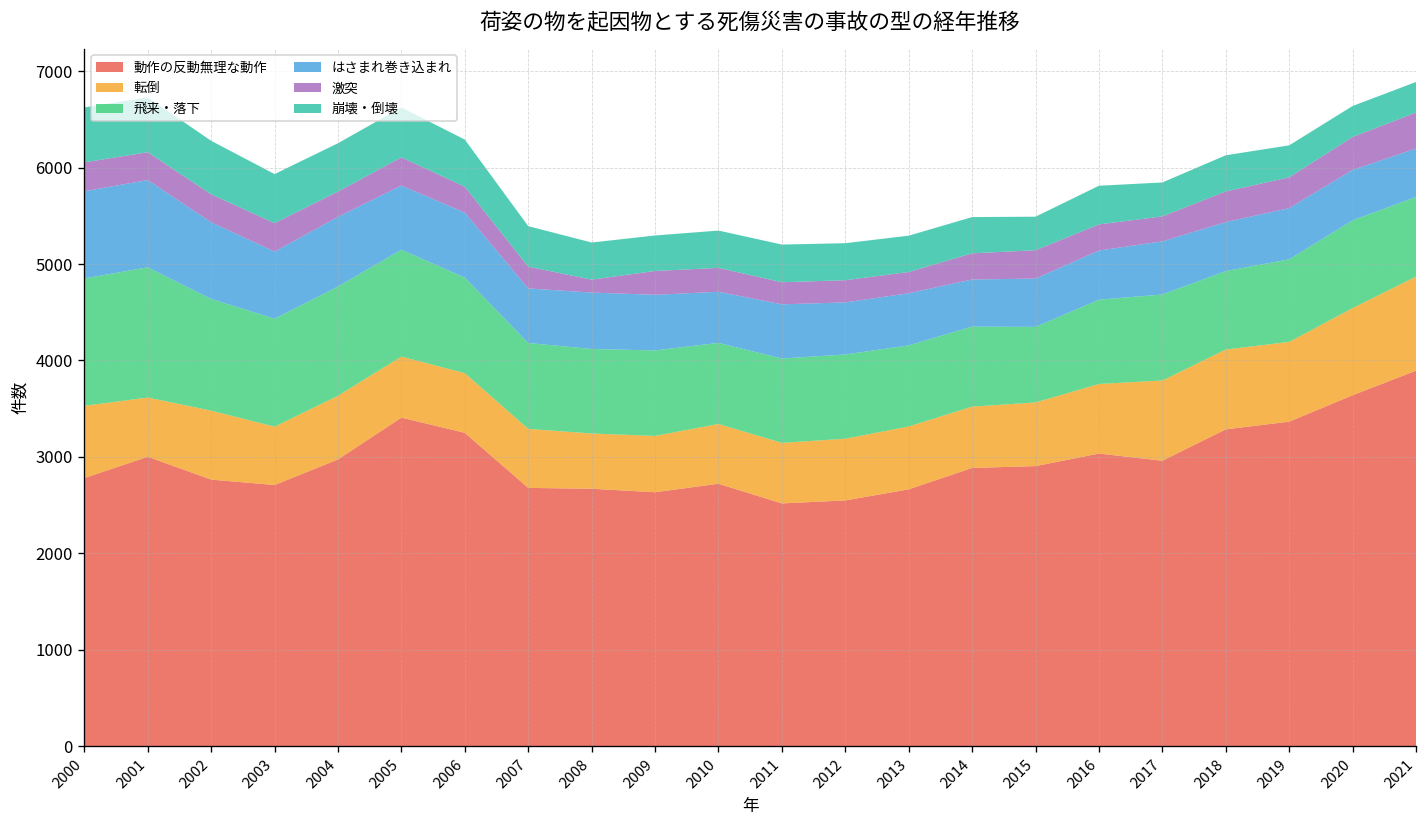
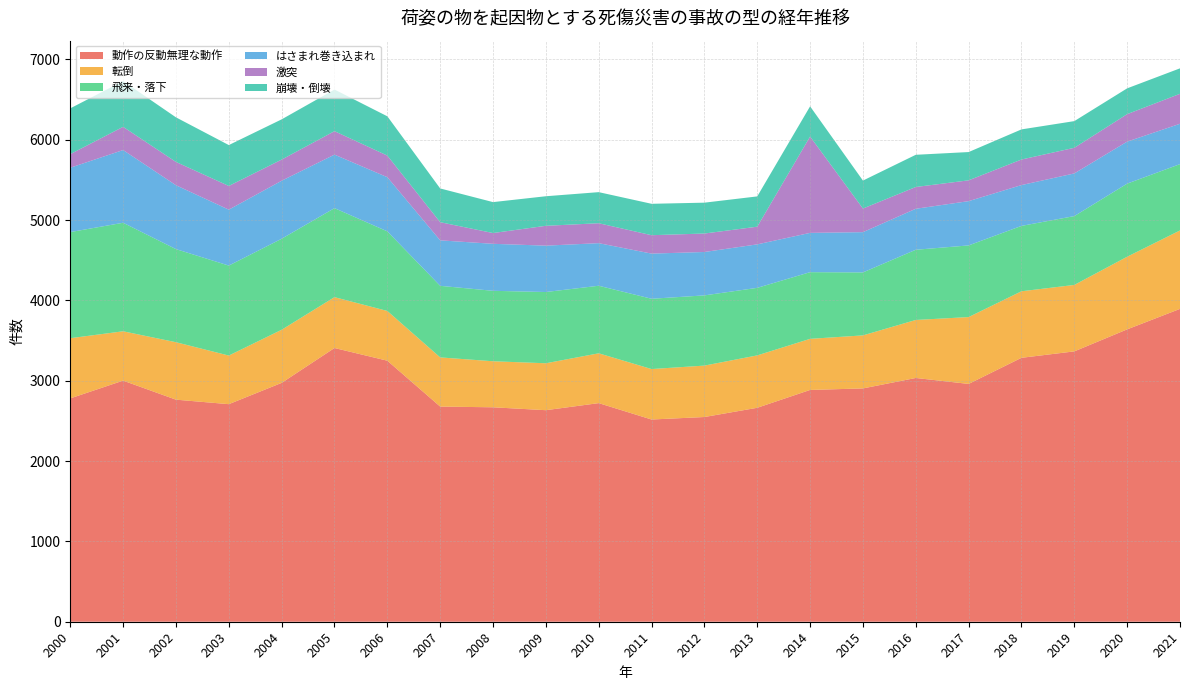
はさまれ巻き込まれ, 2000: 900 -> 800
激突, 2000: 300 -> 200
激突, 2014: 300 -> 1200
